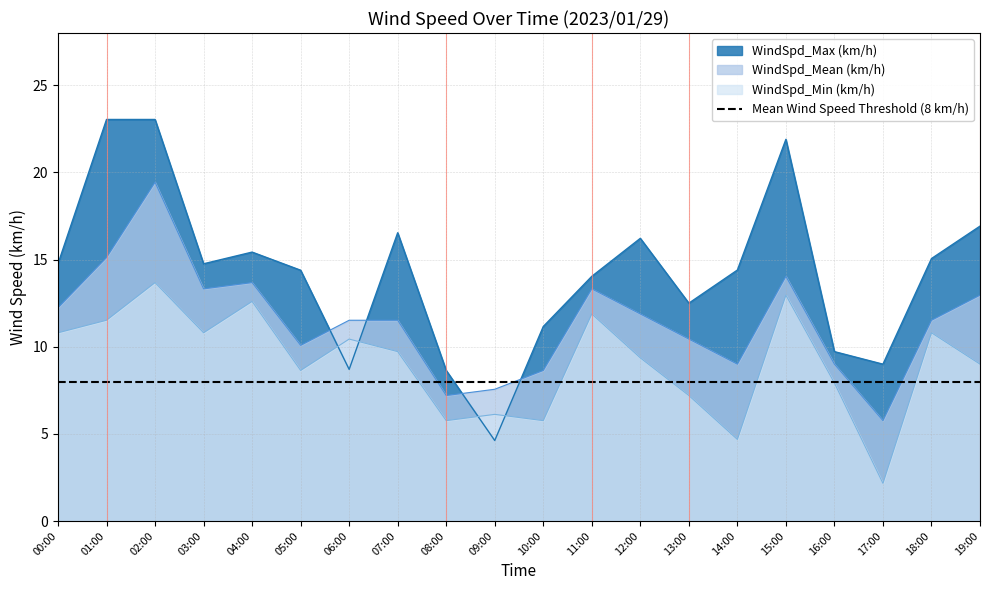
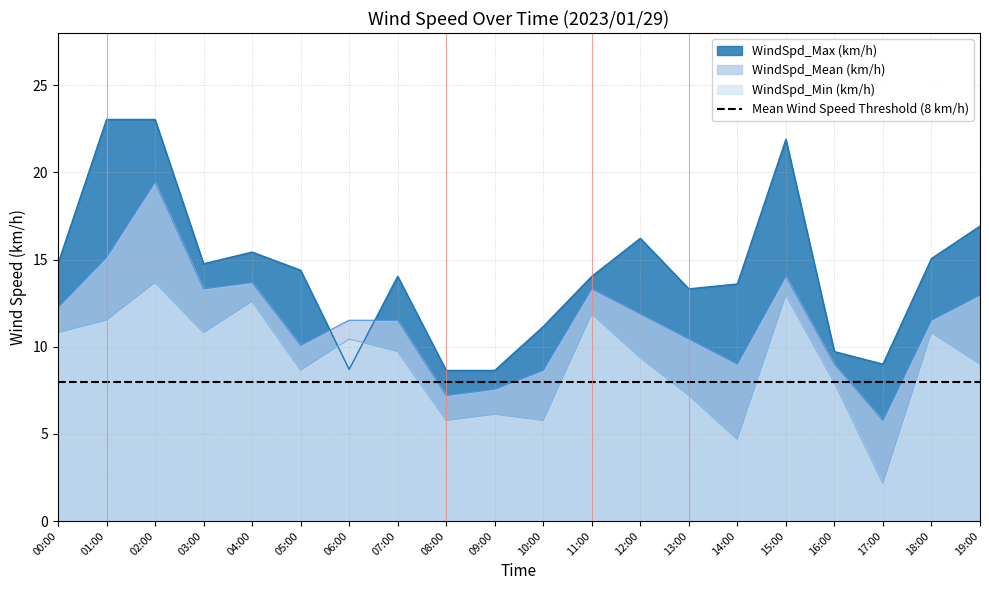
WindSpd_Max (km/h), 07:00: 16.5 -> 14.0
WindSpd_Max (km/h), 09:00: 4.6 -> 8.6
WindSpd_Max (km/h), 13:00: 12.5 -> 13.3
WindSpd_Max (km/h), 14:00: 14.4 -> 13.6
